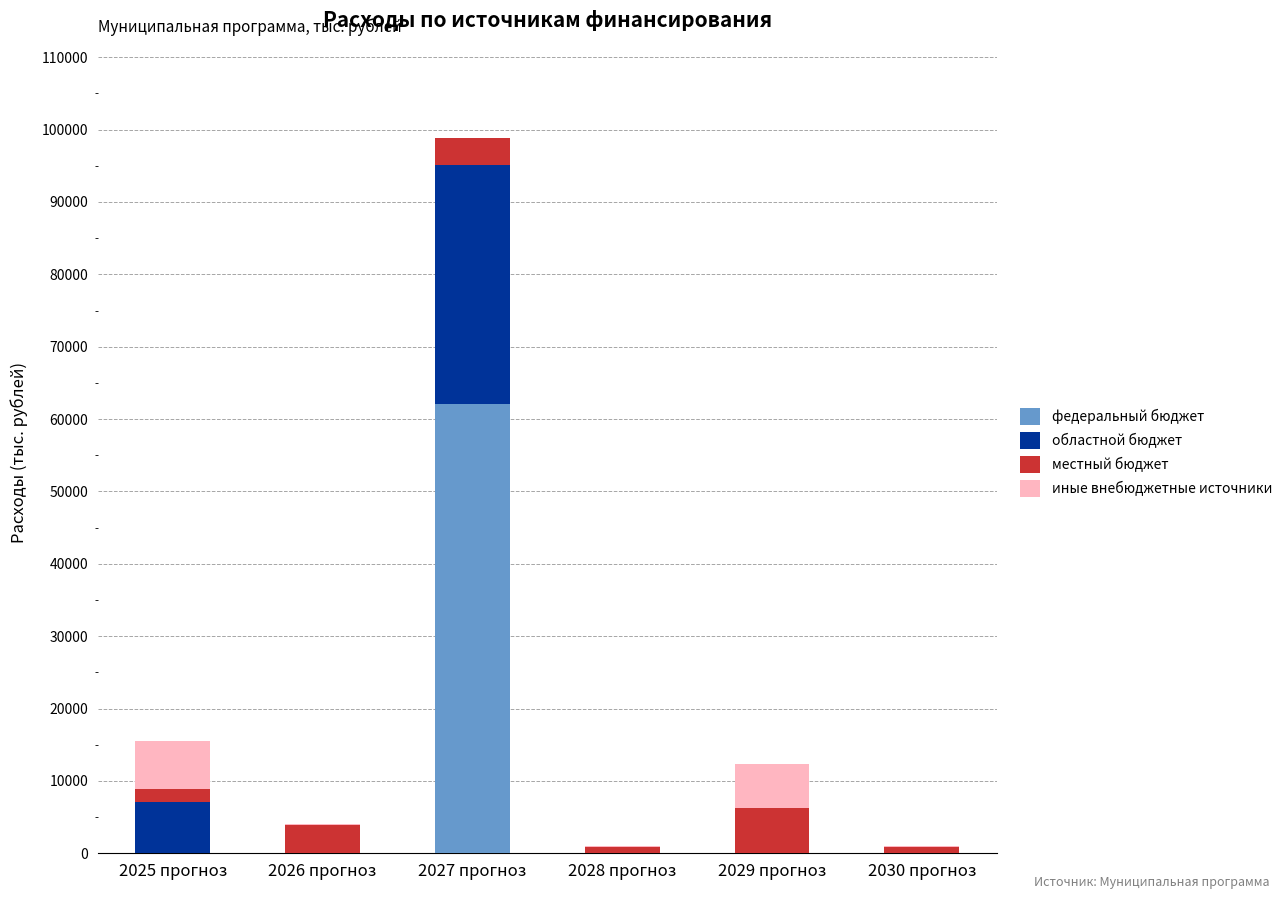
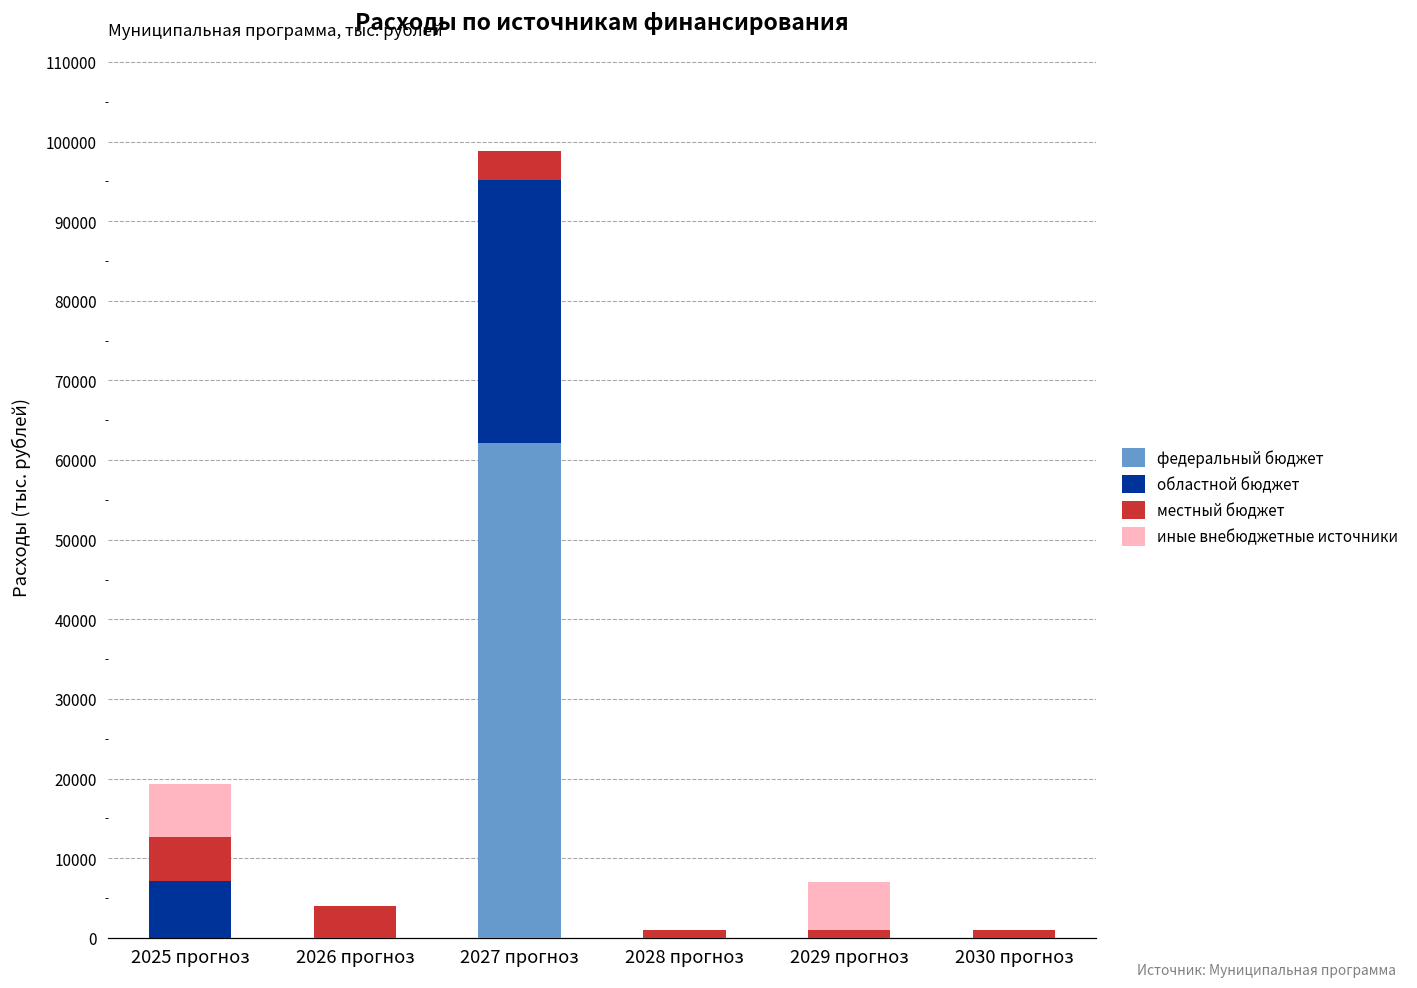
местный бюджет, 2025 прогноз: 2000 -> 5000
местный бюджет, 2029 прогноз: 6000 -> 1000
